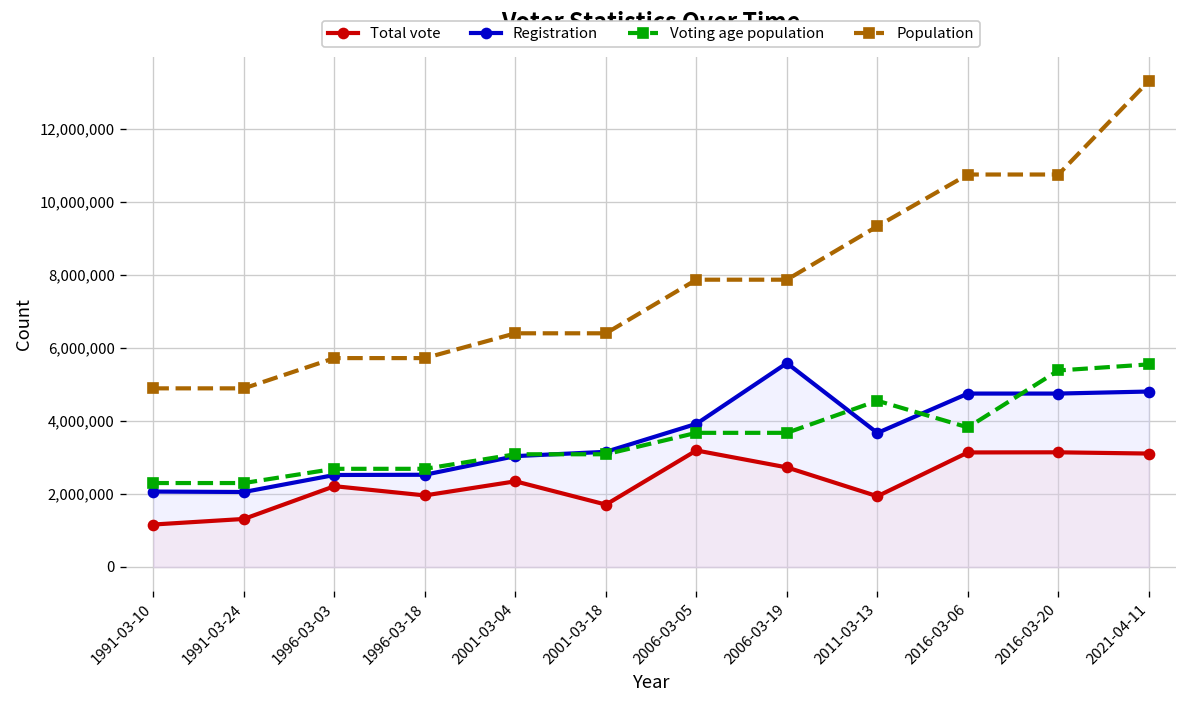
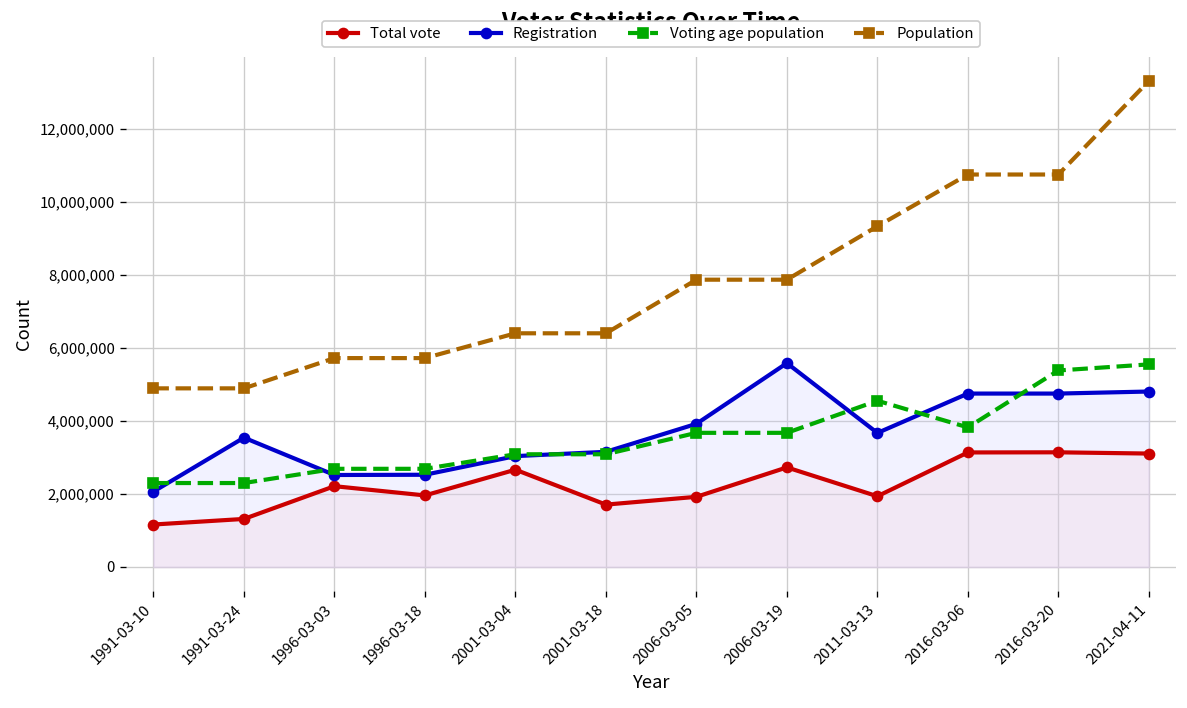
Registration, 1991-03-24: 2,100,000 -> 3,500,000
Total vote, 2001-03-04: 2,300,000 -> 2,700,000
Total vote, 2006-03-05: 3,200,000 -> 1,900,000
